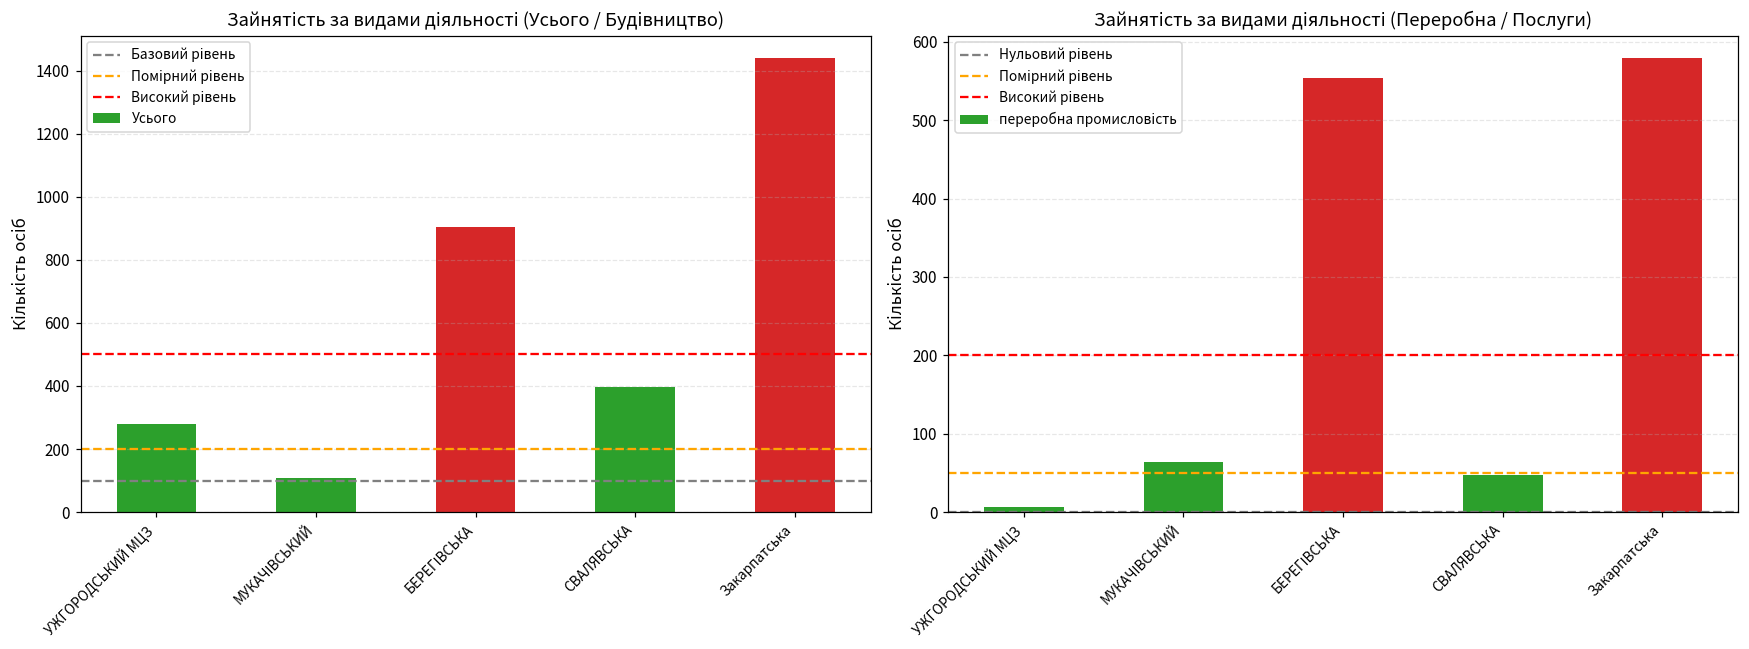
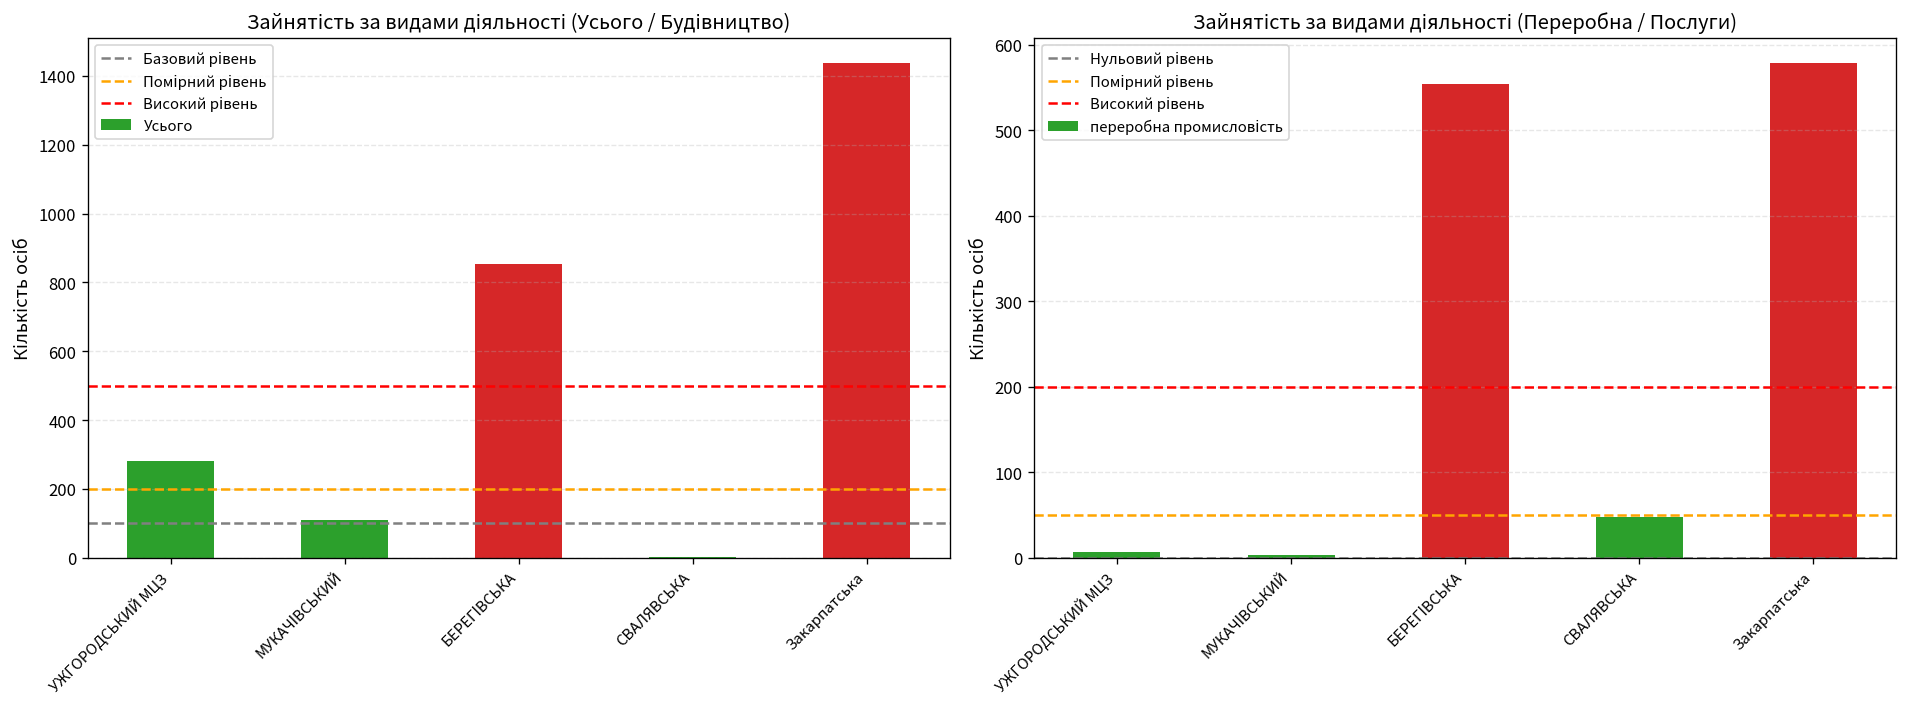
Зайнятість за видами діяльності (Усього / Будівництво), БЕРЕГІВСЬКА: 910 -> 850
Зайнятість за видами діяльності (Усього / Будівництво), СВАЛЯВСЬКА: 400 -> 0
Зайнятість за видами діяльності (Переробна / Послуги), МУКАЧІВСЬКИЙ: 60 -> 0
